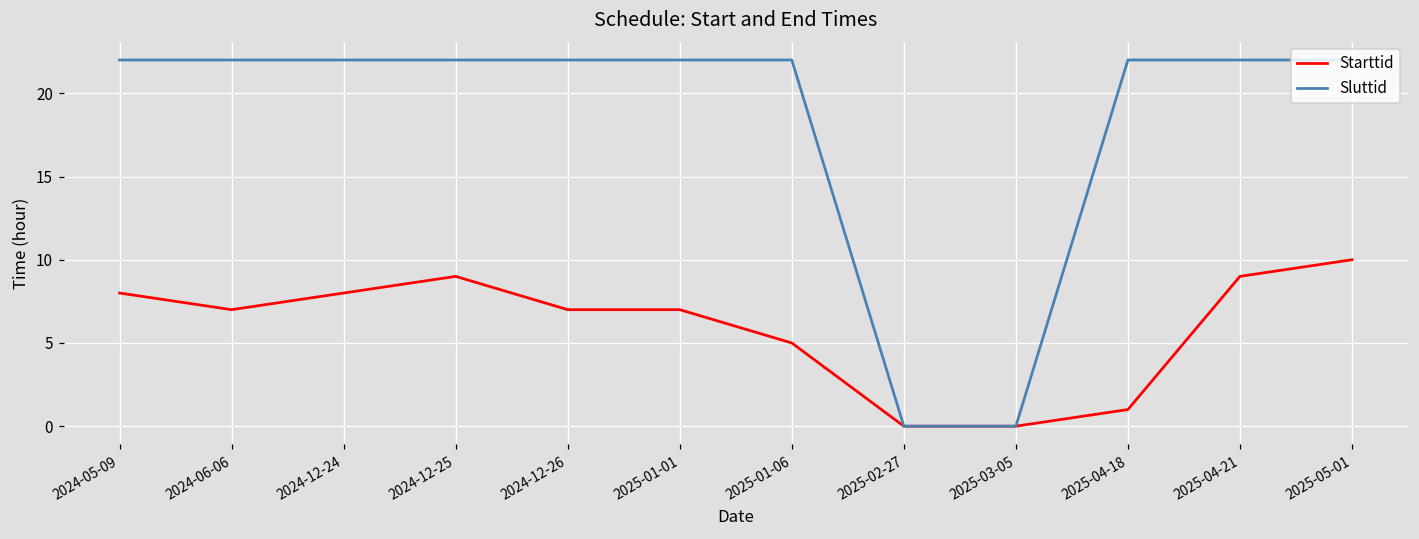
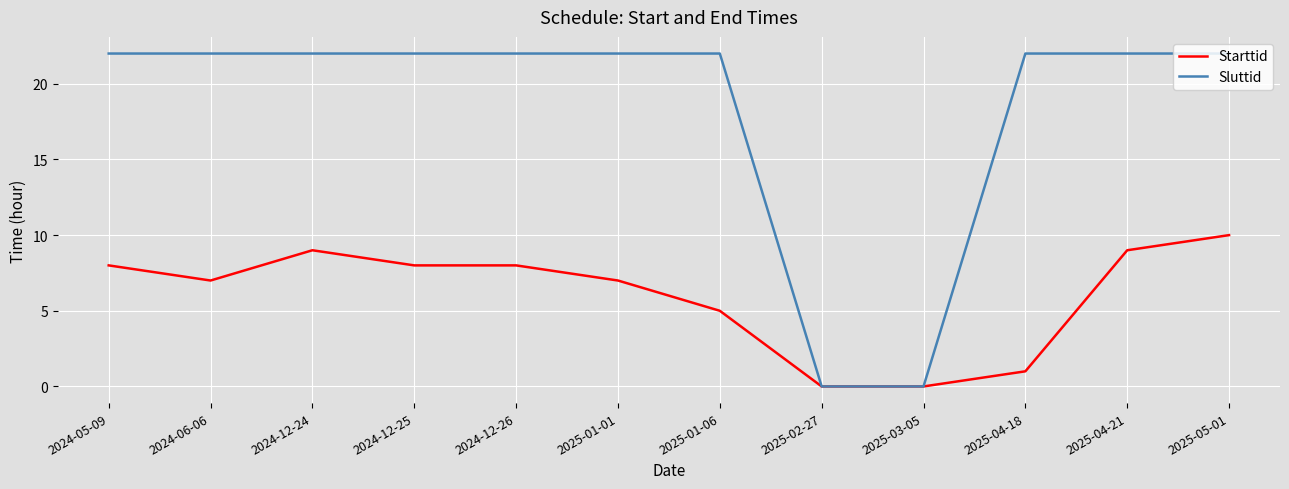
Starttid, 2024-12-24: 8 -> 9
Starttid, 2024-12-25: 9 -> 8
Starttid, 2024-12-26: 7 -> 8
